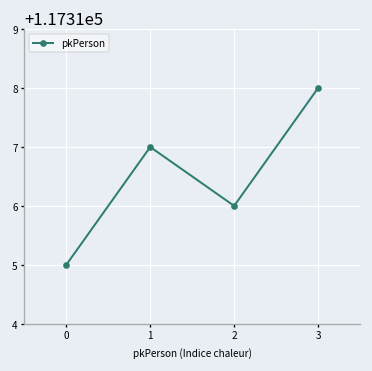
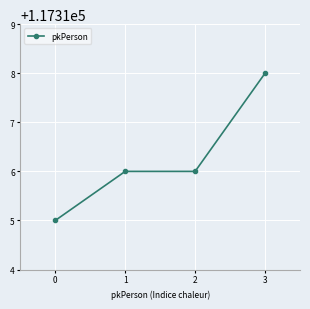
1: 117317 -> 117316
